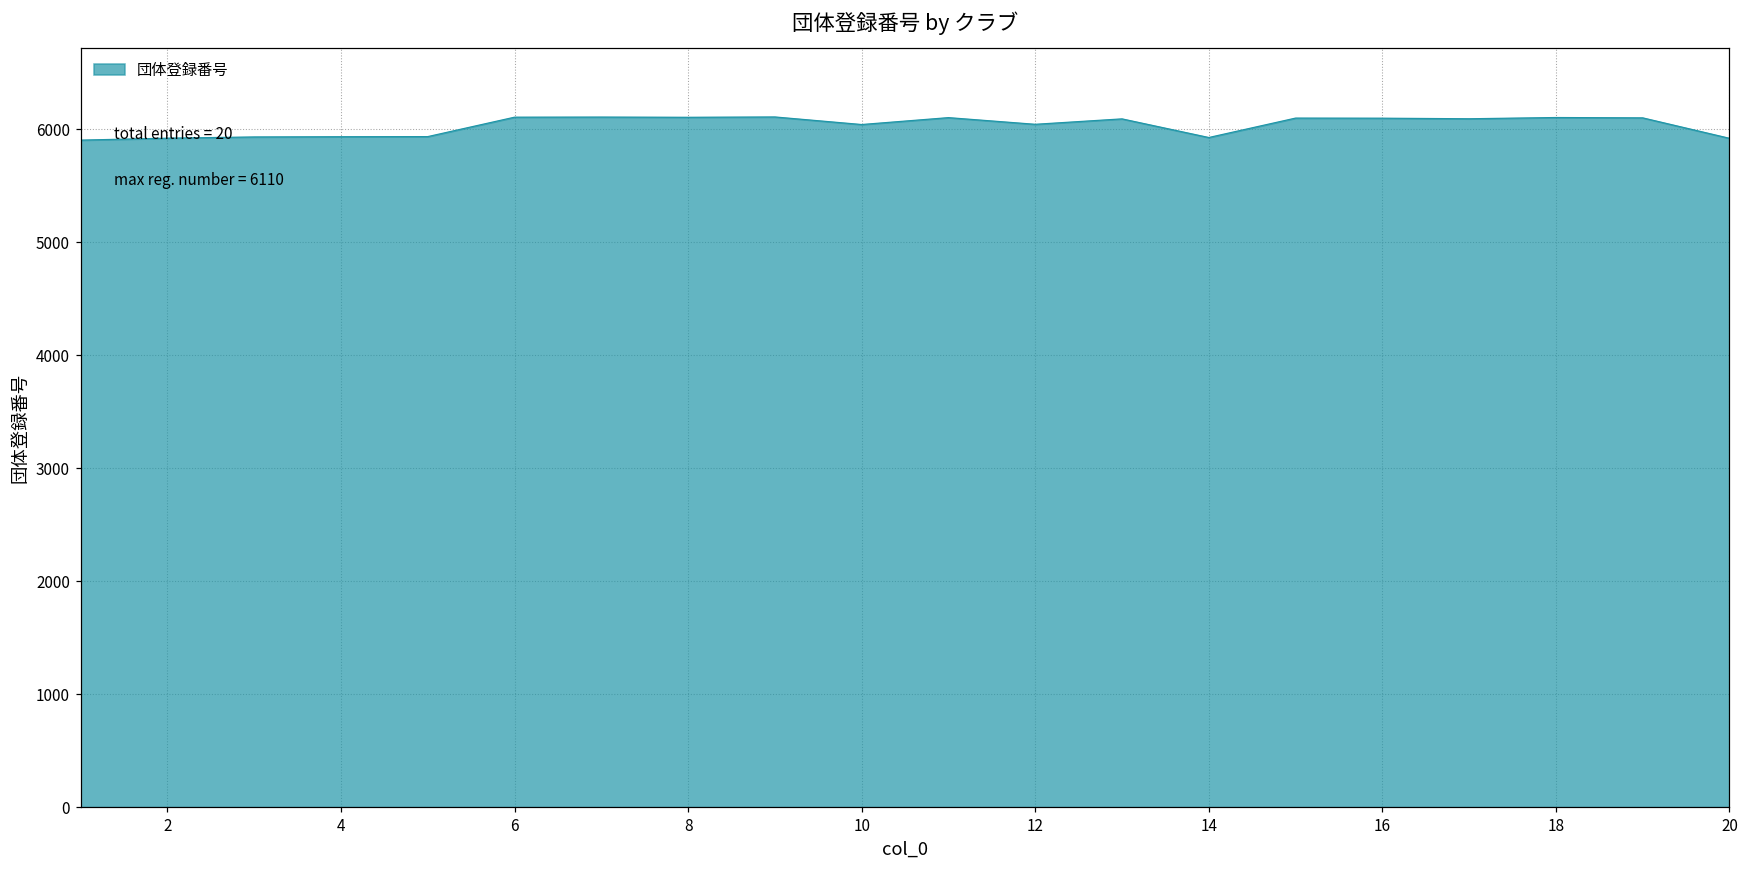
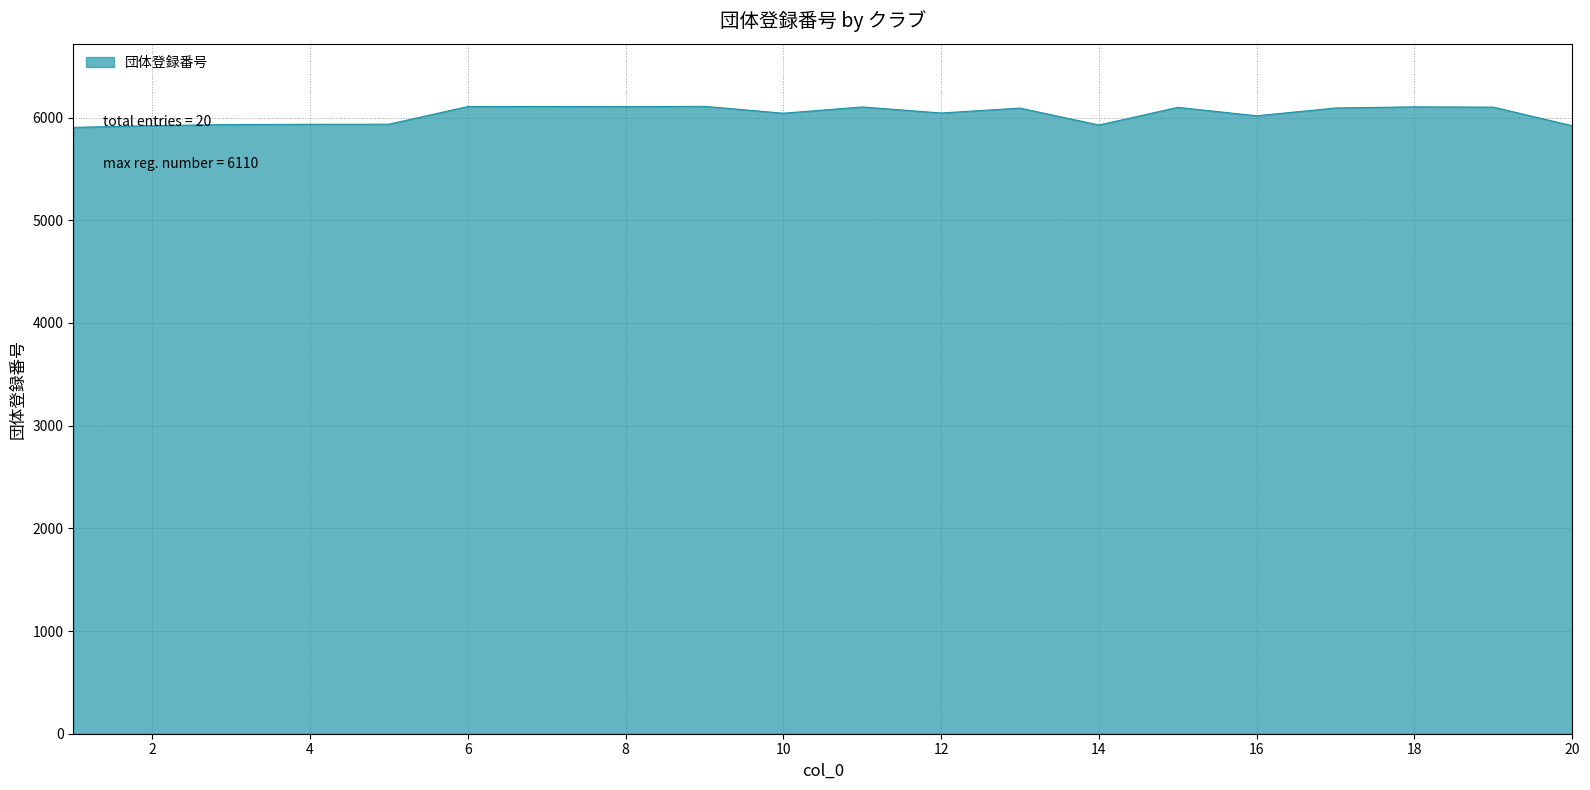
16: 6100 -> 6020
